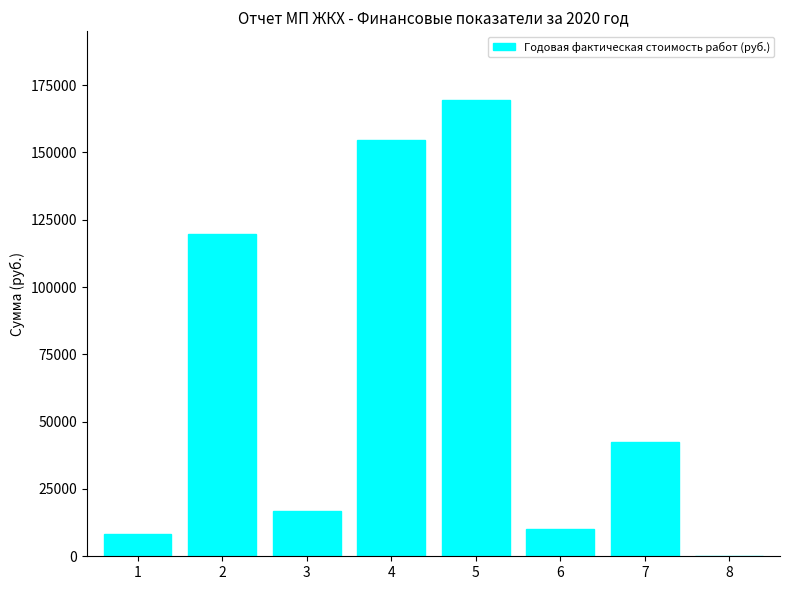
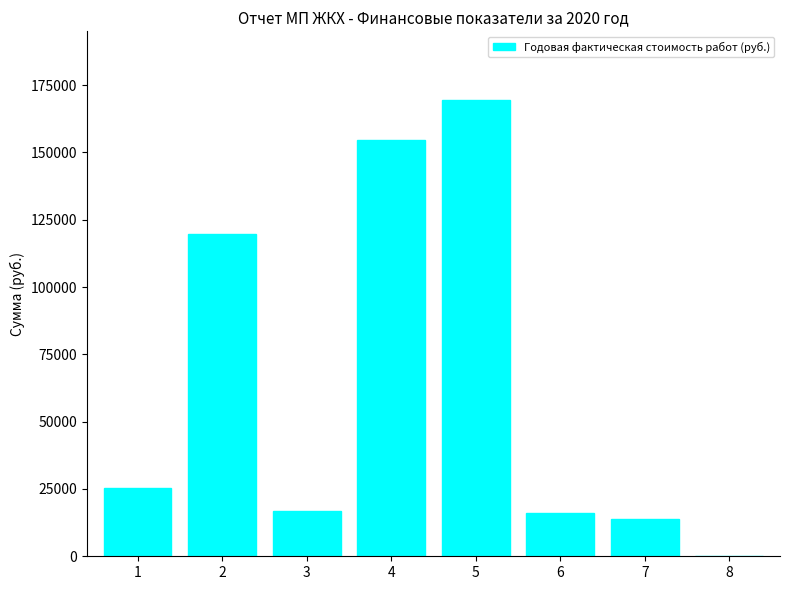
1: 8000 -> 25000
6: 10000 -> 16000
7: 43000 -> 14000
